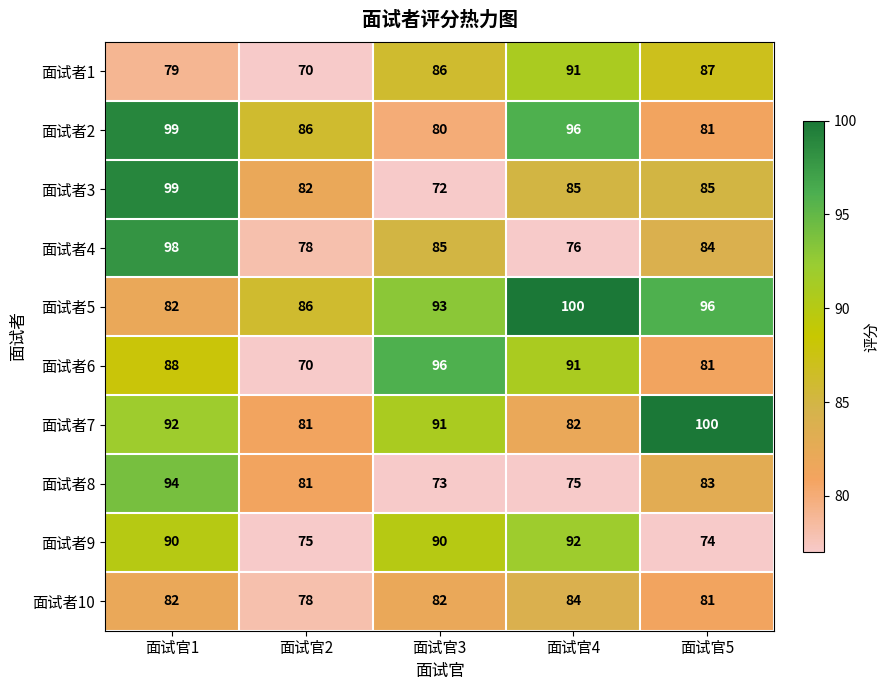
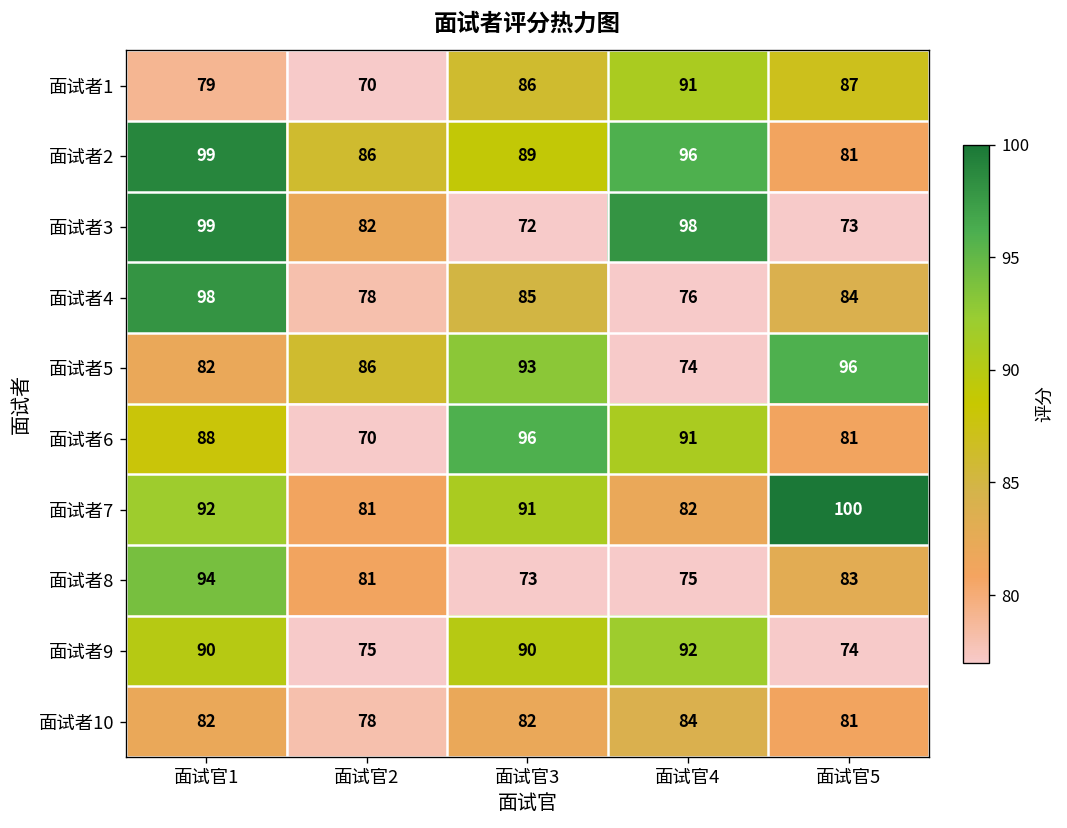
面试者2, 面试官3: 80 -> 89
面试者3, 面试官4: 85 -> 98
面试者3, 面试官5: 85 -> 73
面试者5, 面试官4: 100 -> 74
